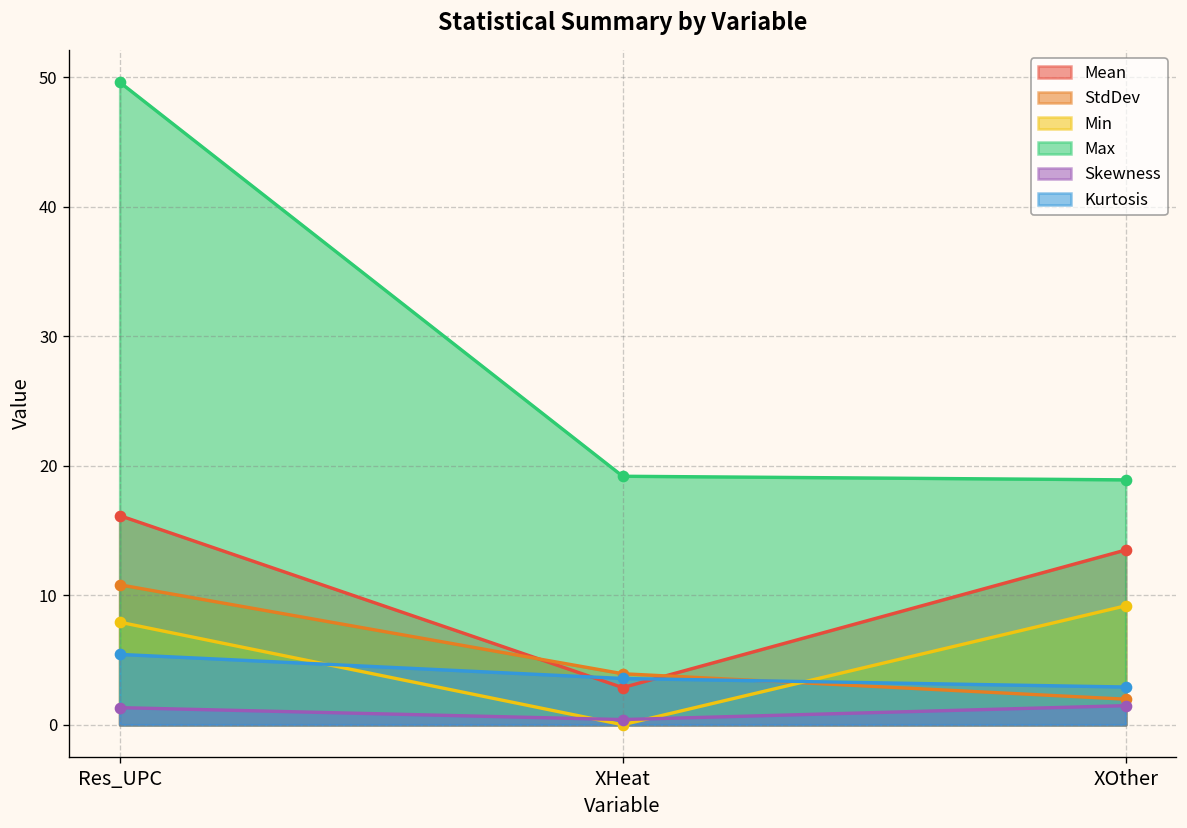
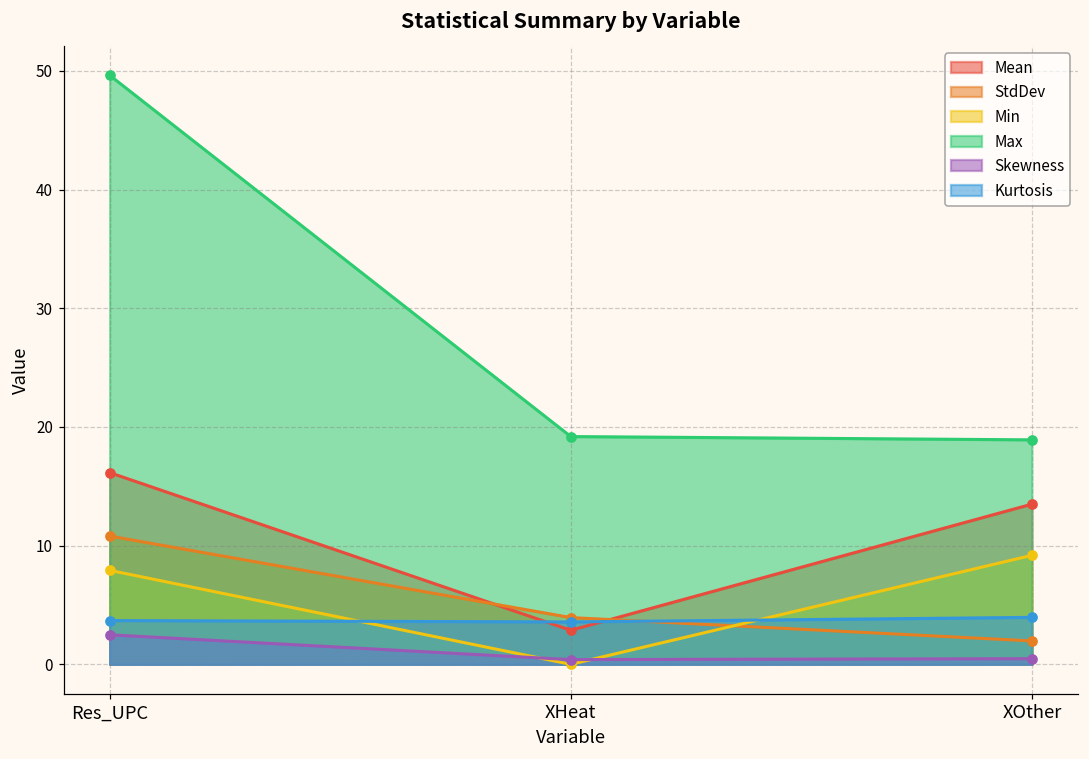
Skewness, Res_UPC: 1.3 -> 2.5
Kurtosis, Res_UPC: 5.4 -> 3.7
Skewness, XOther: 1.5 -> 0.5
Kurtosis, XOther: 2.9 -> 4.0
